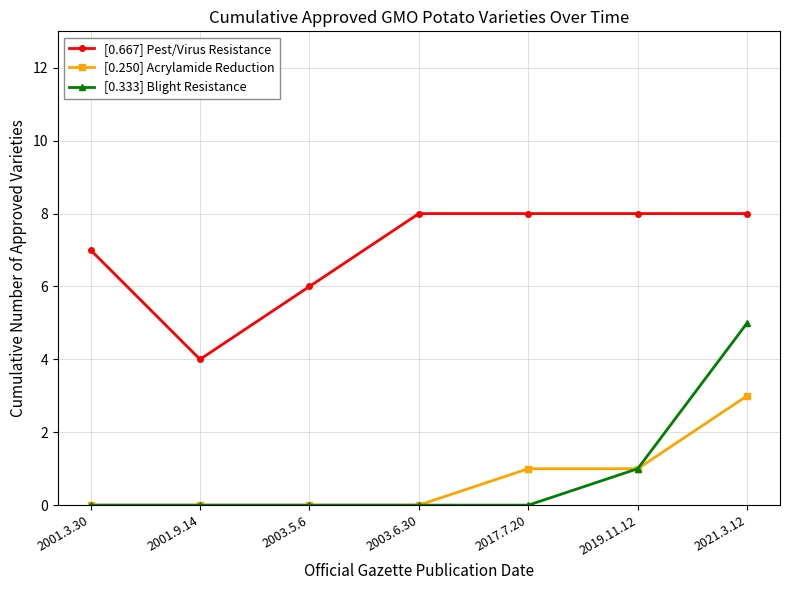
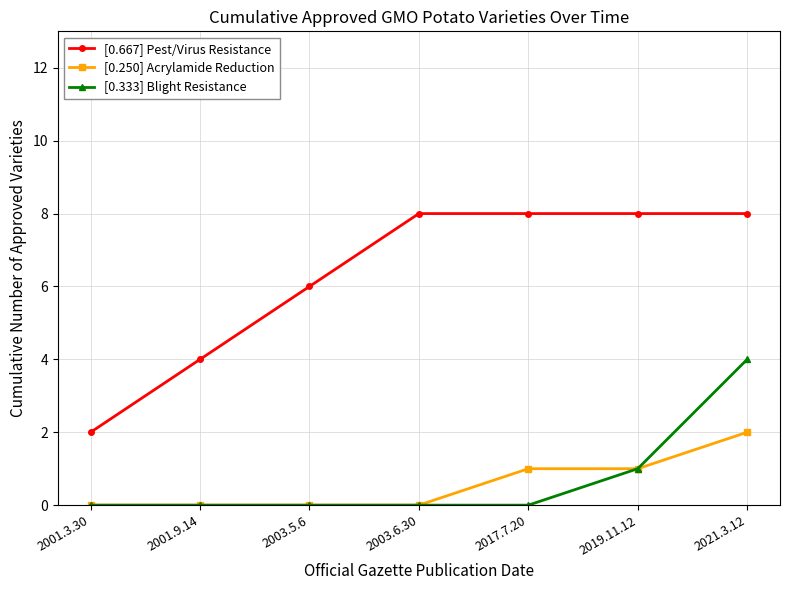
[0.667] Pest/Virus Resistance, 2001.3.30: 7 -> 2
[0.250] Acrylamide Reduction, 2021.3.12: 3 -> 2
[0.333] Blight Resistance, 2021.3.12: 5 -> 4
